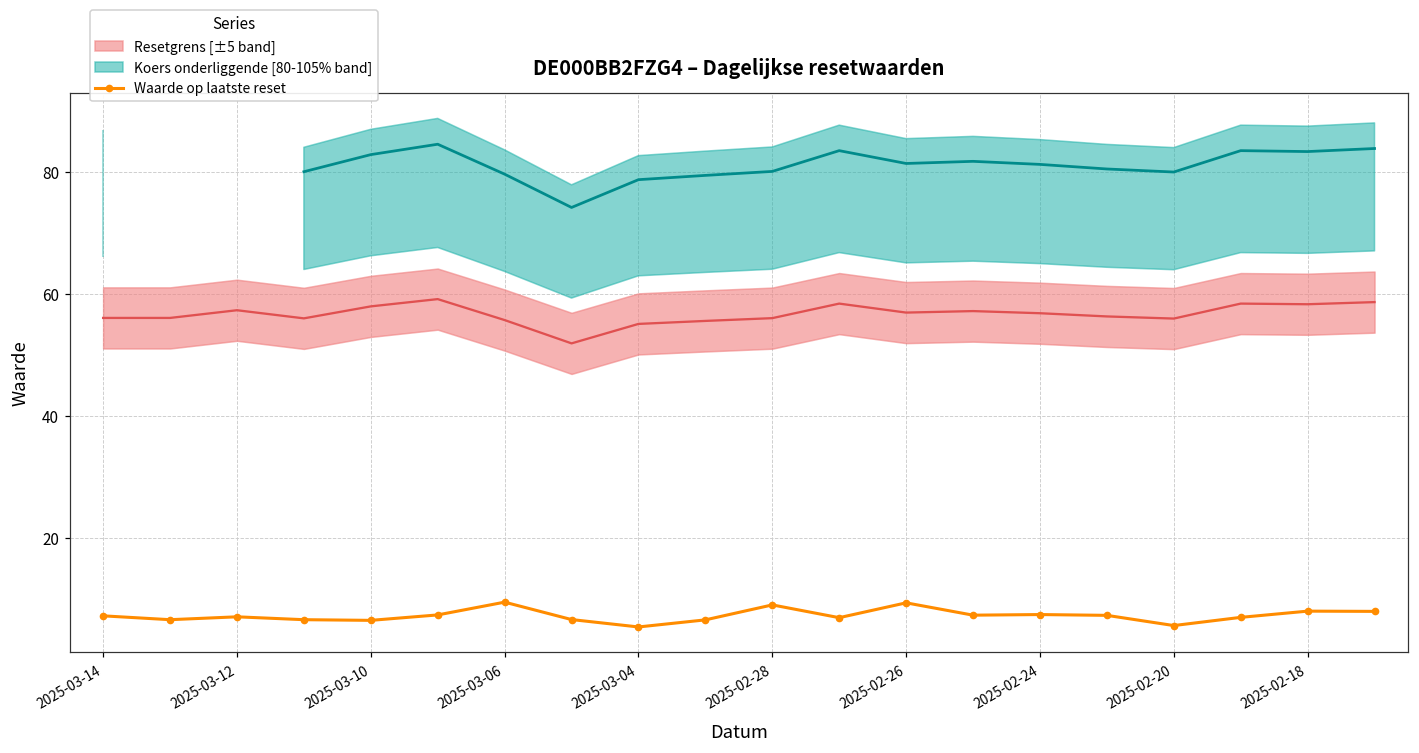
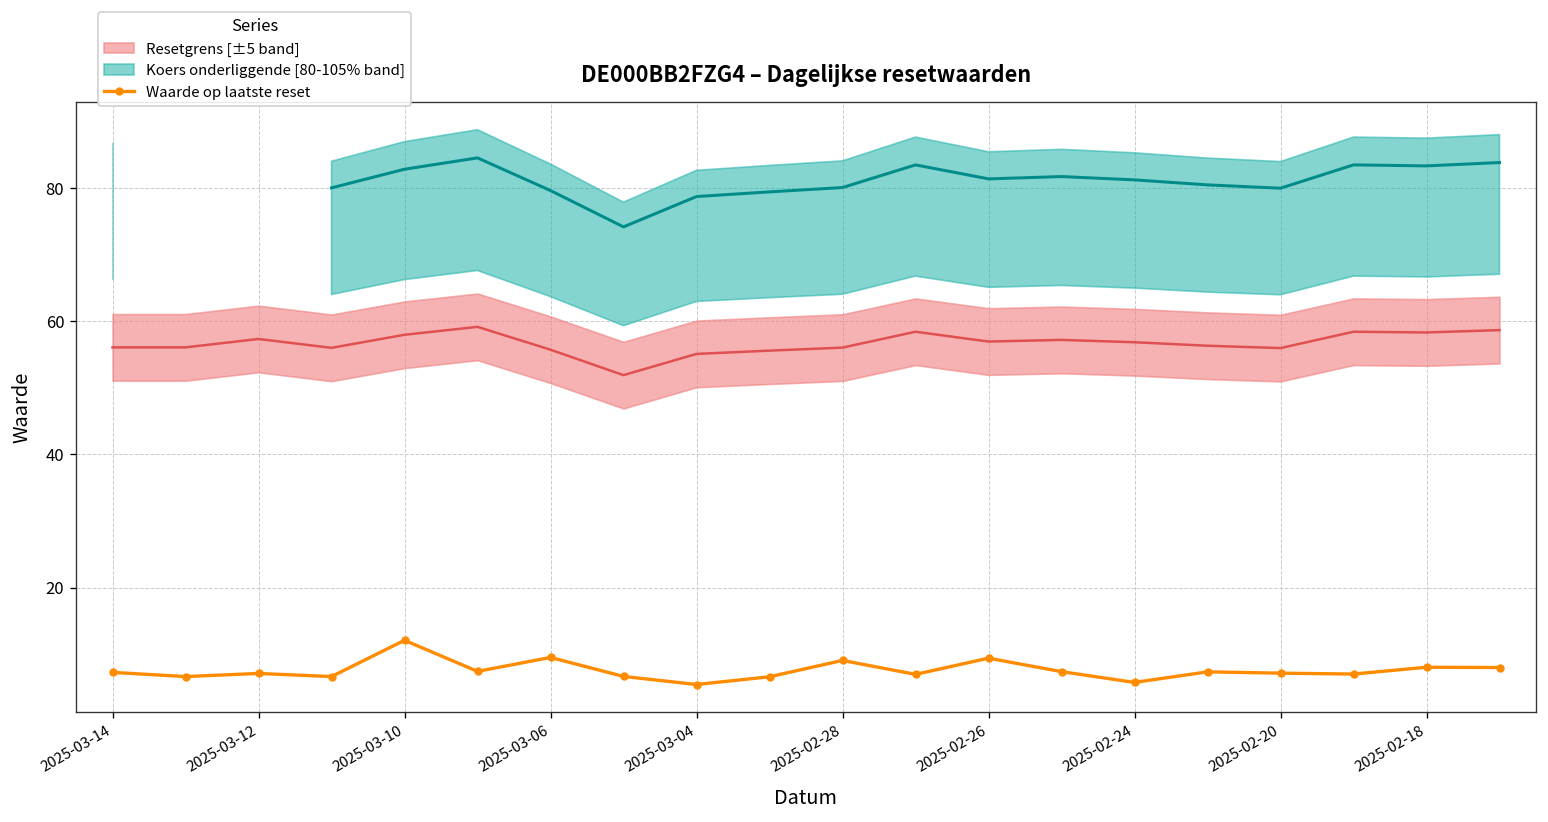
Waarde op laatste reset, 2025-03-10: 7 -> 12
Waarde op laatste reset, 2025-02-24: 8 -> 6
Waarde op laatste reset, 2025-02-20: 6 -> 7
